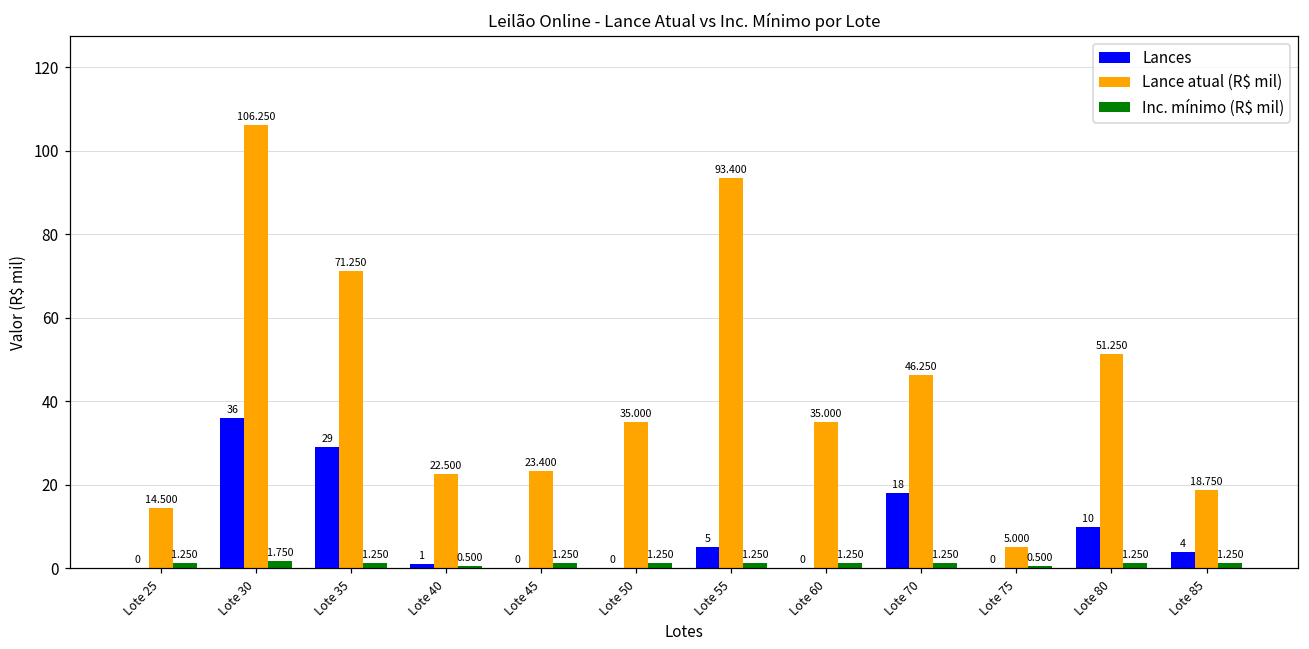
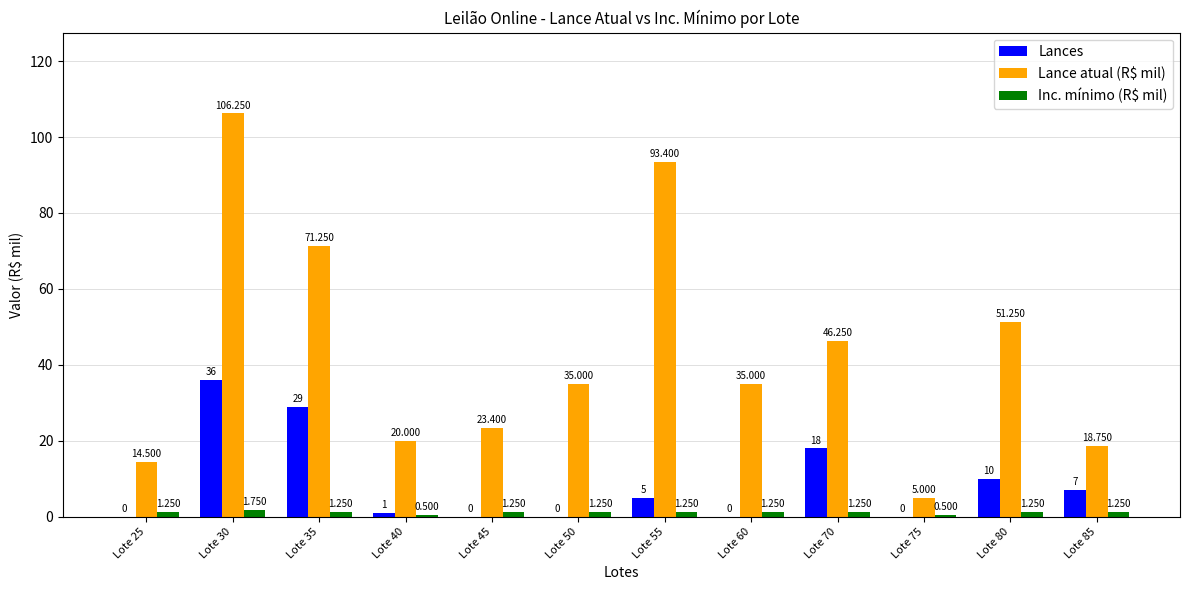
Lance atual (R$ mil), Lote 40: 22.500 -> 20.000
Lances, Lote 85: 4 -> 7
